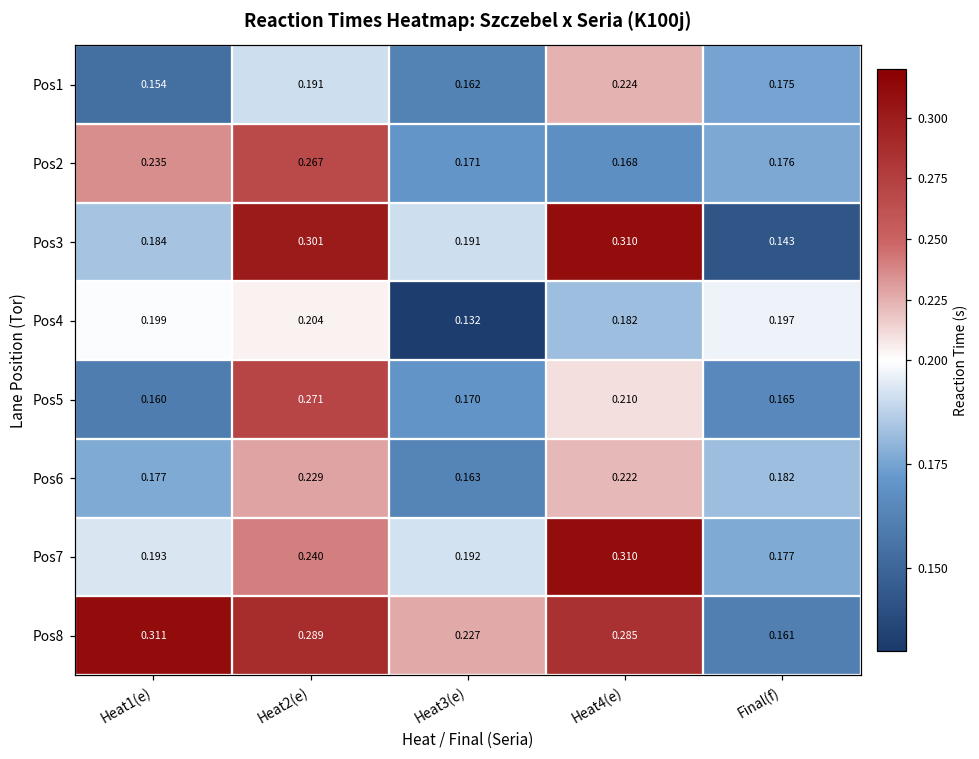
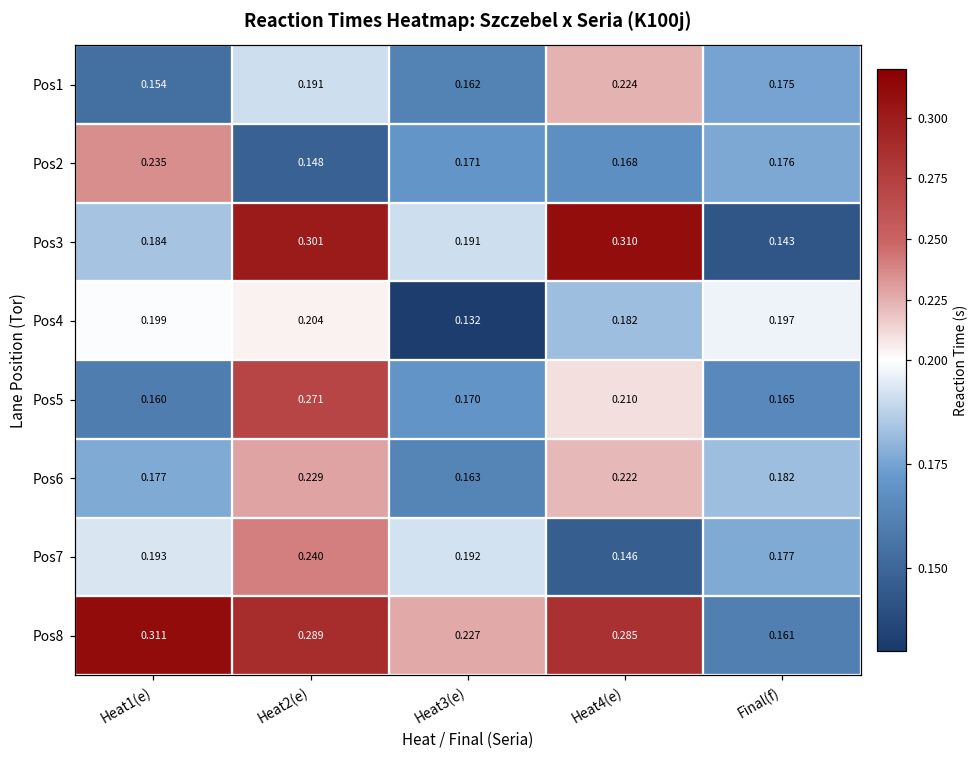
Pos2, Heat2(e): 0.267 -> 0.148
Pos7, Heat4(e): 0.310 -> 0.146
